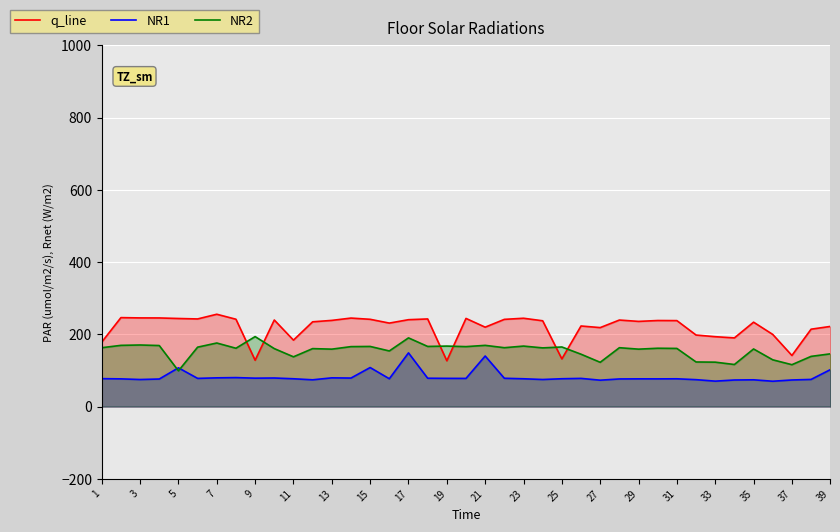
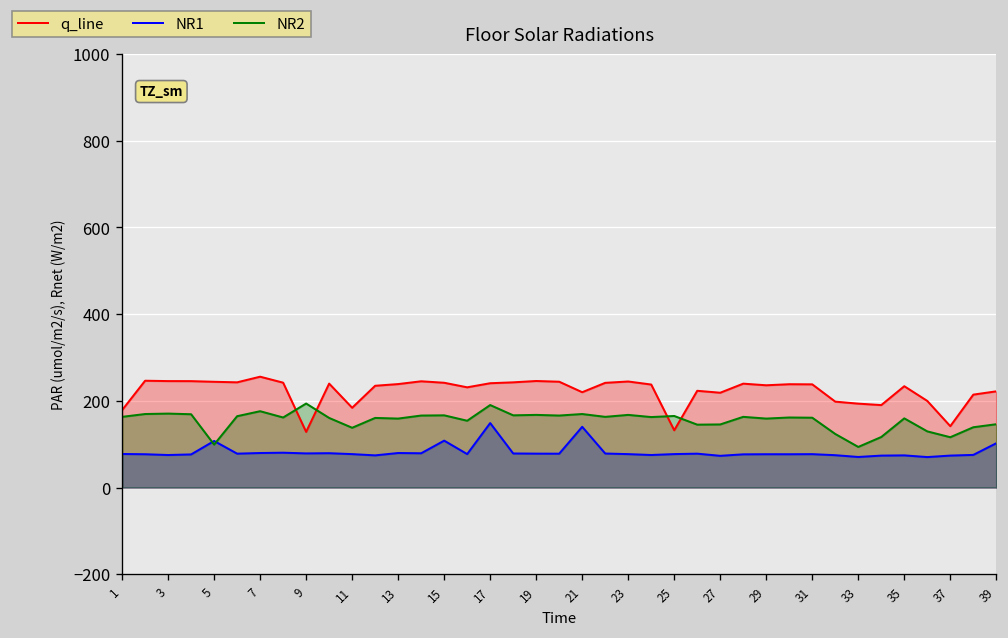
q_line, 19: 130 -> 250
NR2, 27: 120 -> 150
NR2, 33: 120 -> 90
